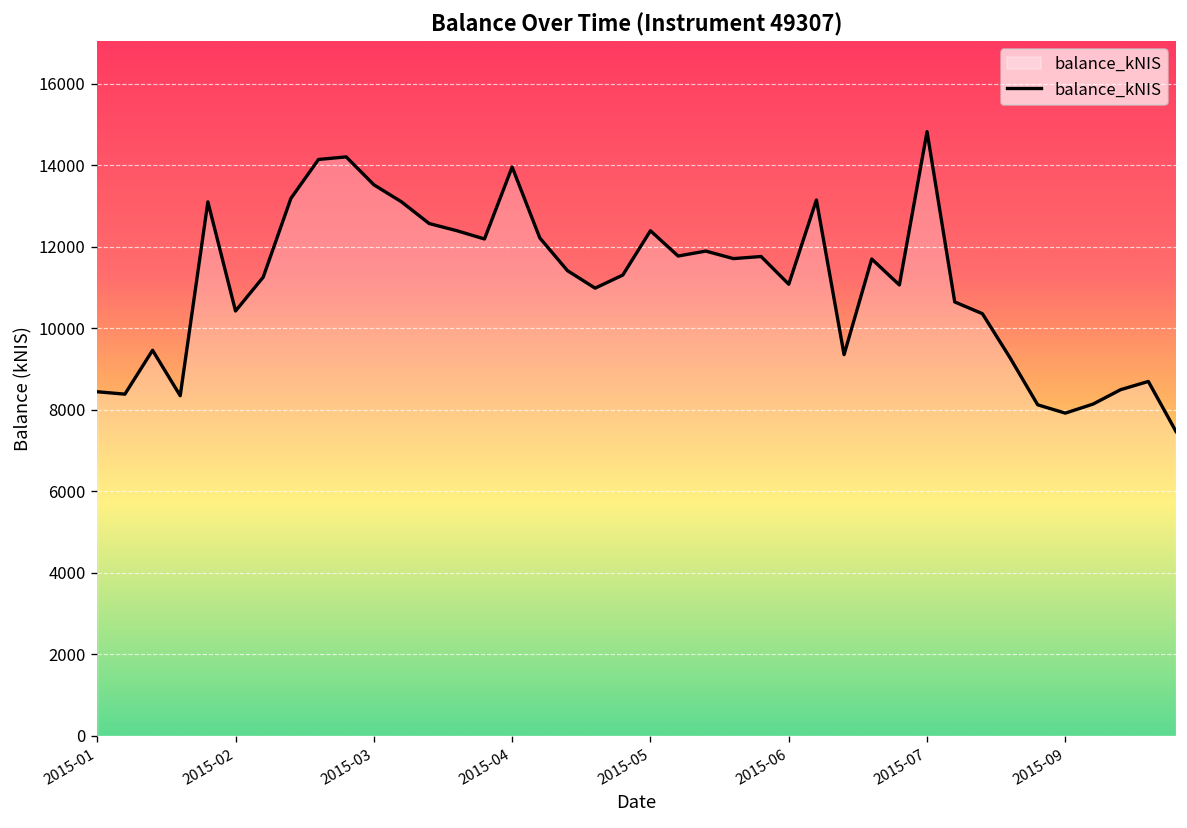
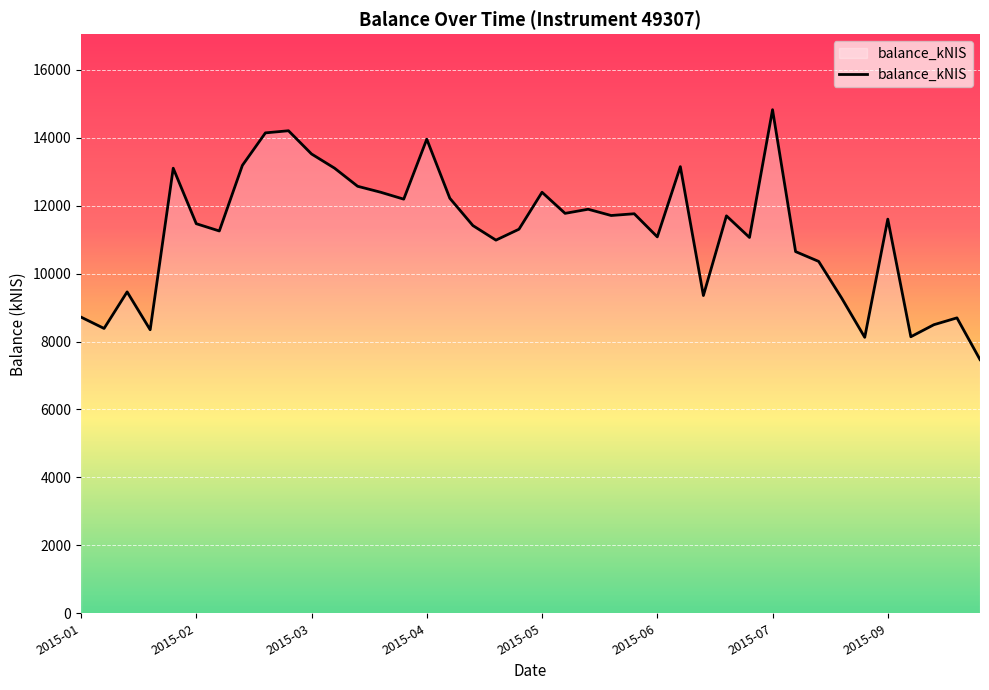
2015-01: 8400 -> 8700
2015-02: 10400 -> 11500
2015-09: 7900 -> 11600
